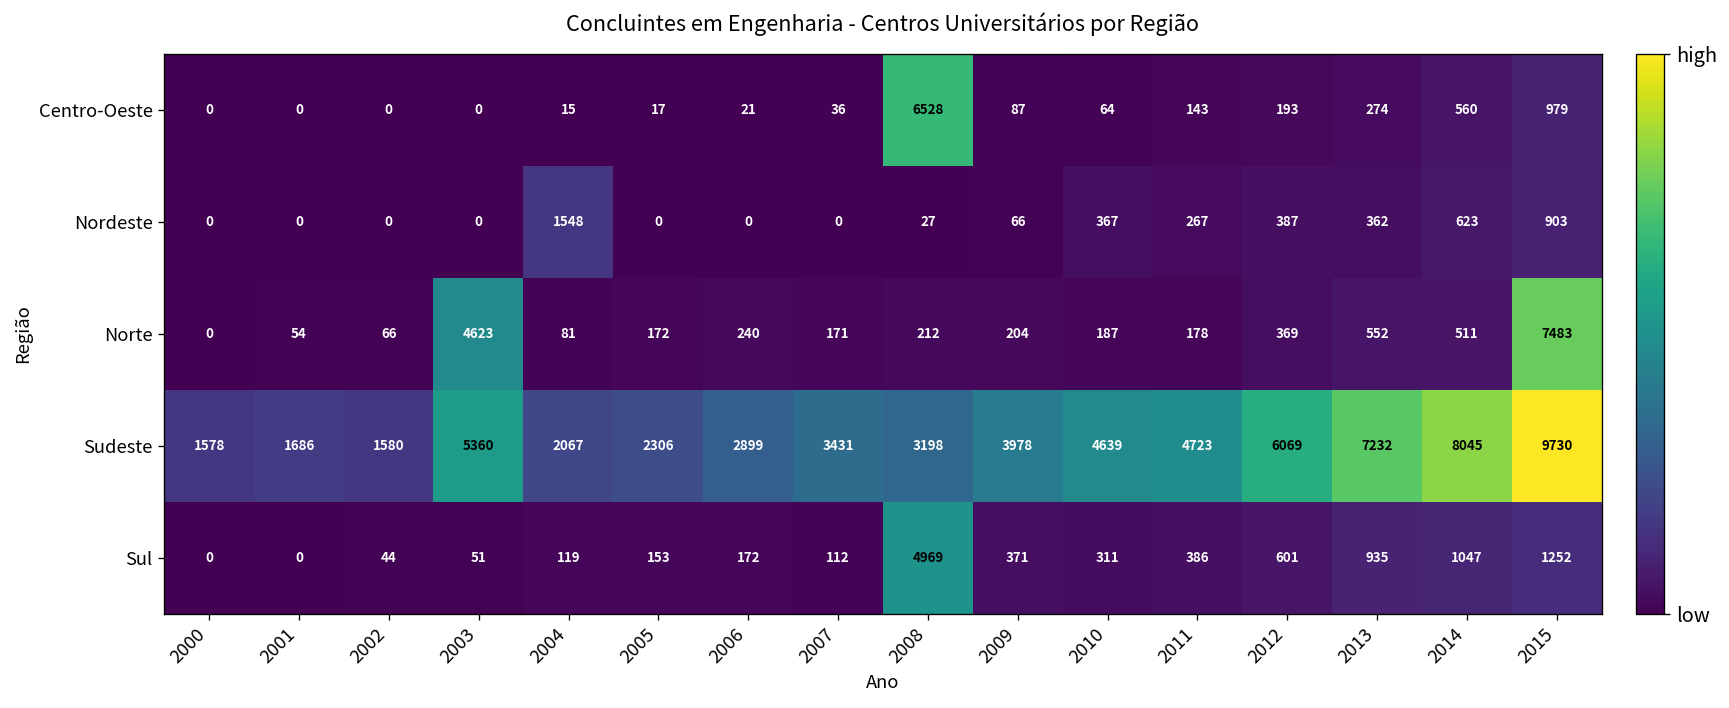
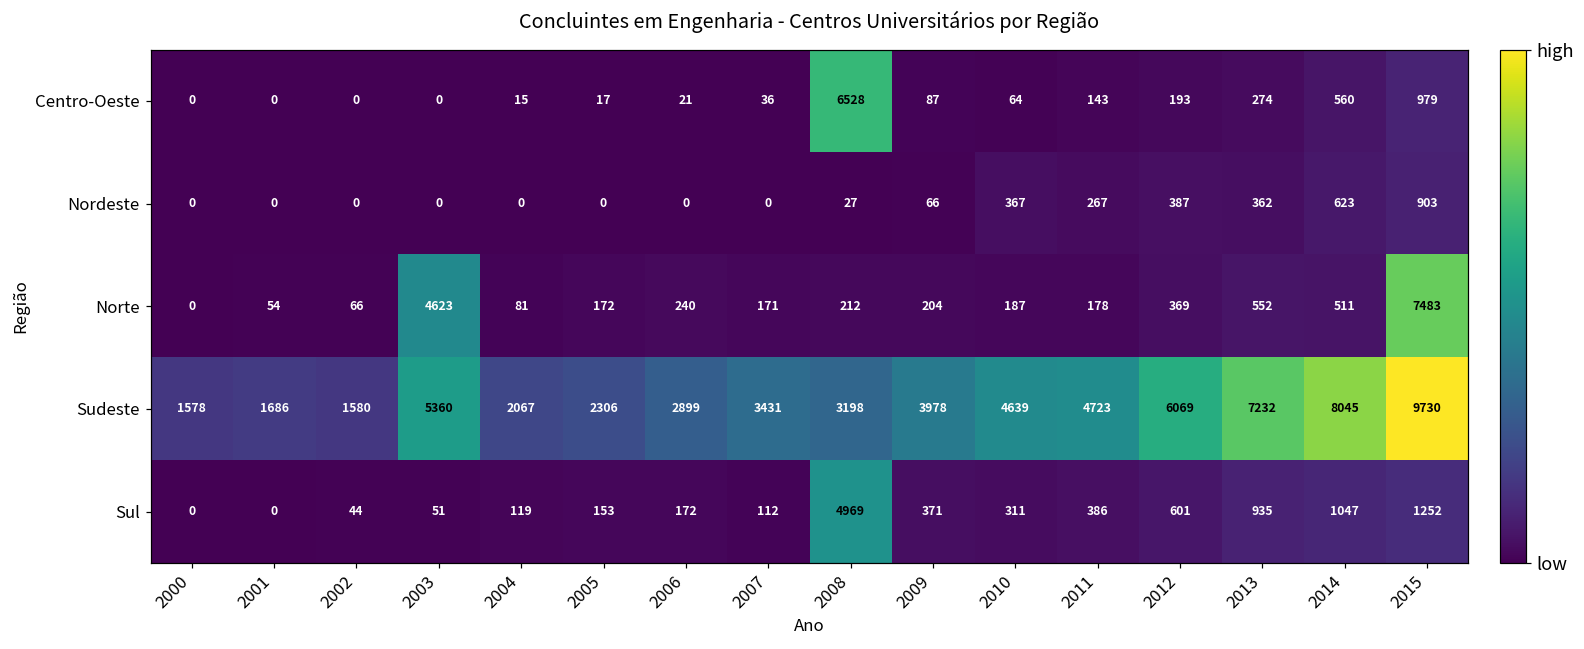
Nordeste, 2004: 1548 -> 0
